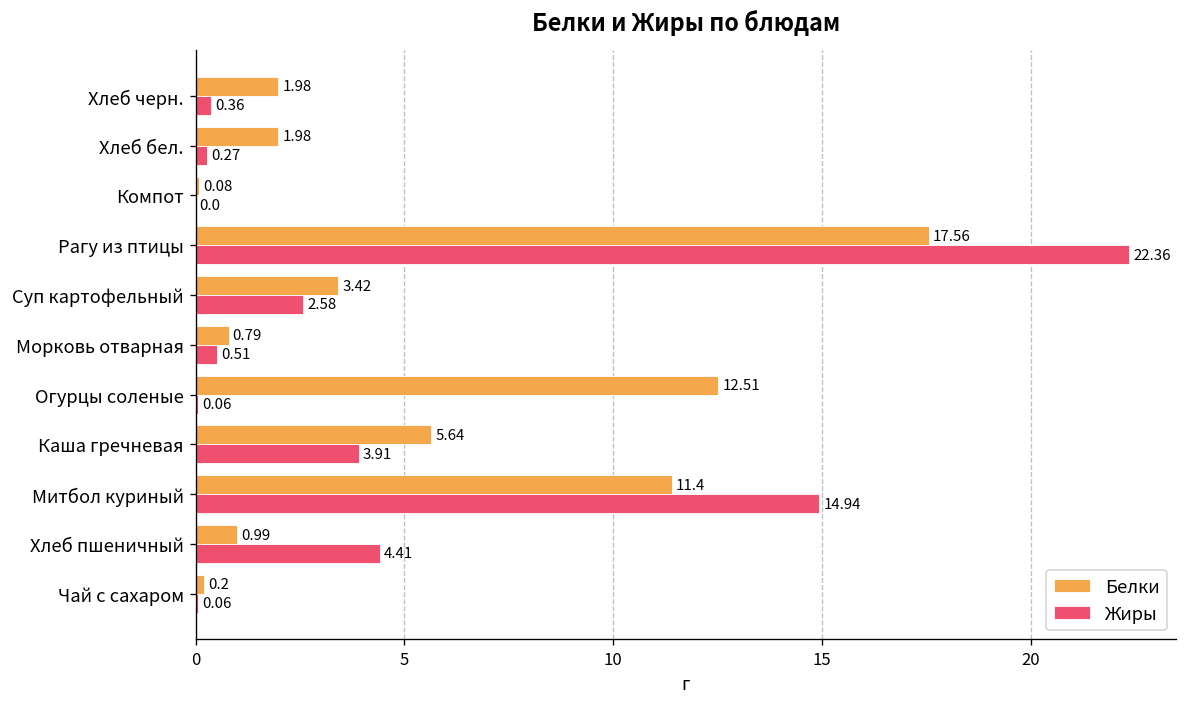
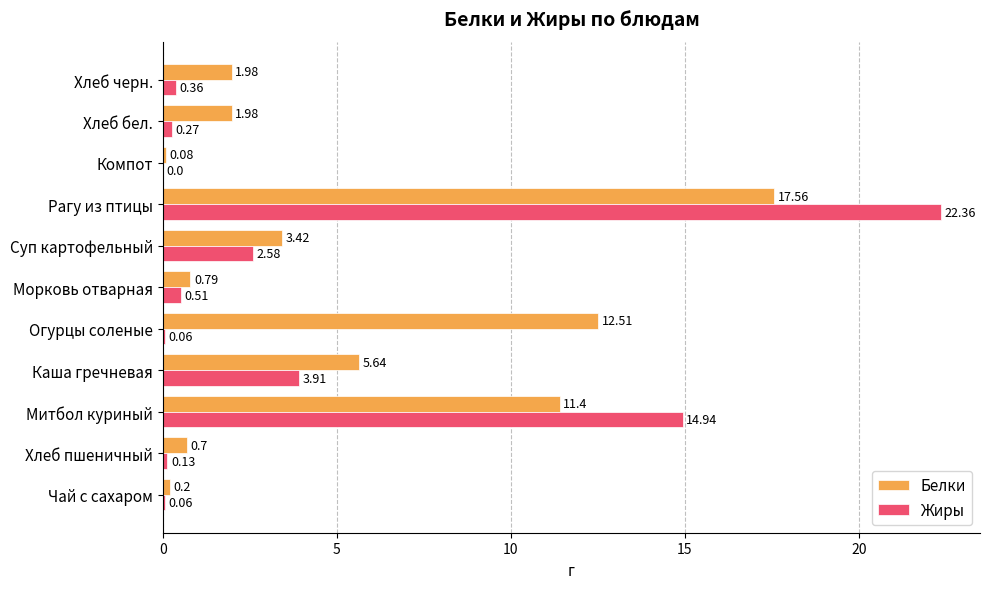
Белки, Хлеб пшеничный: 0.99 -> 0.7
Жиры, Хлеб пшеничный: 4.41 -> 0.13
